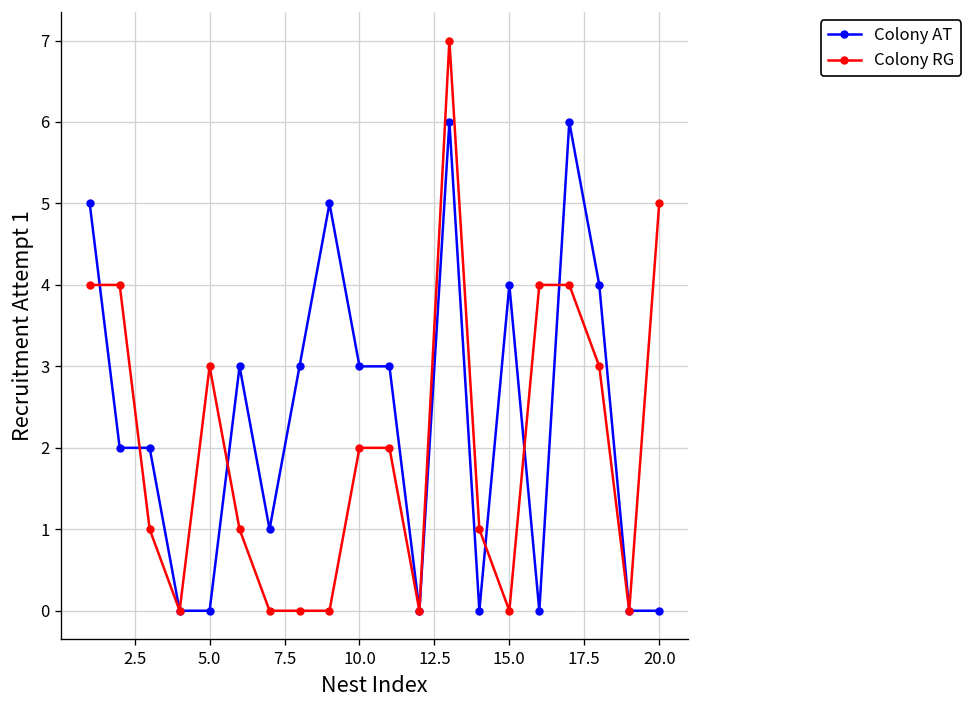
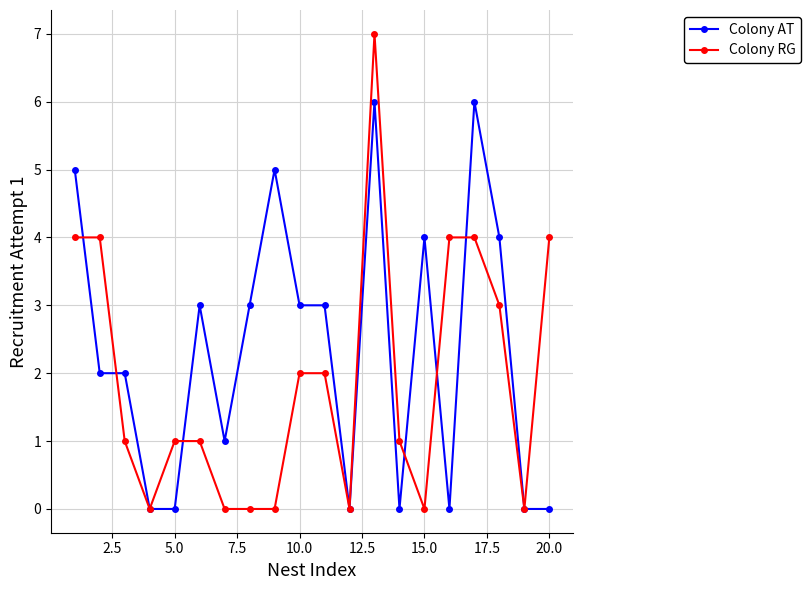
Colony RG, 5.0: 3 -> 1
Colony RG, 20.0: 5 -> 4
